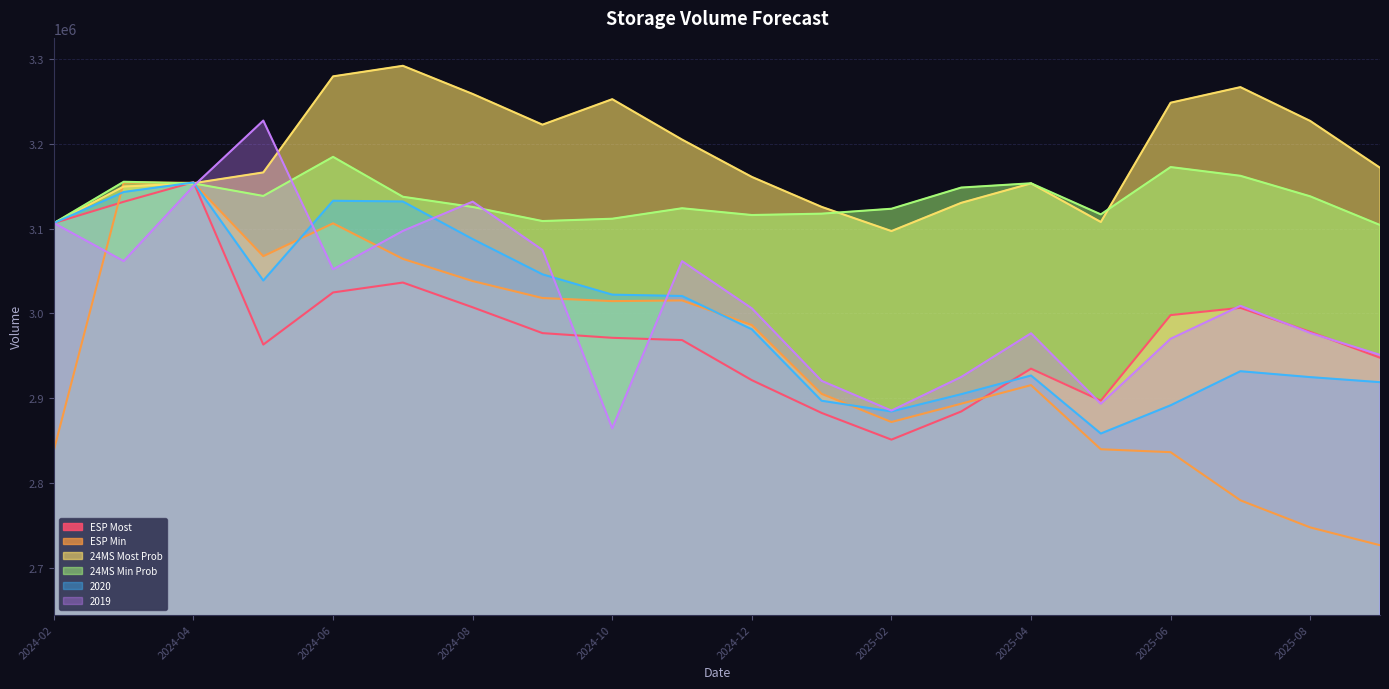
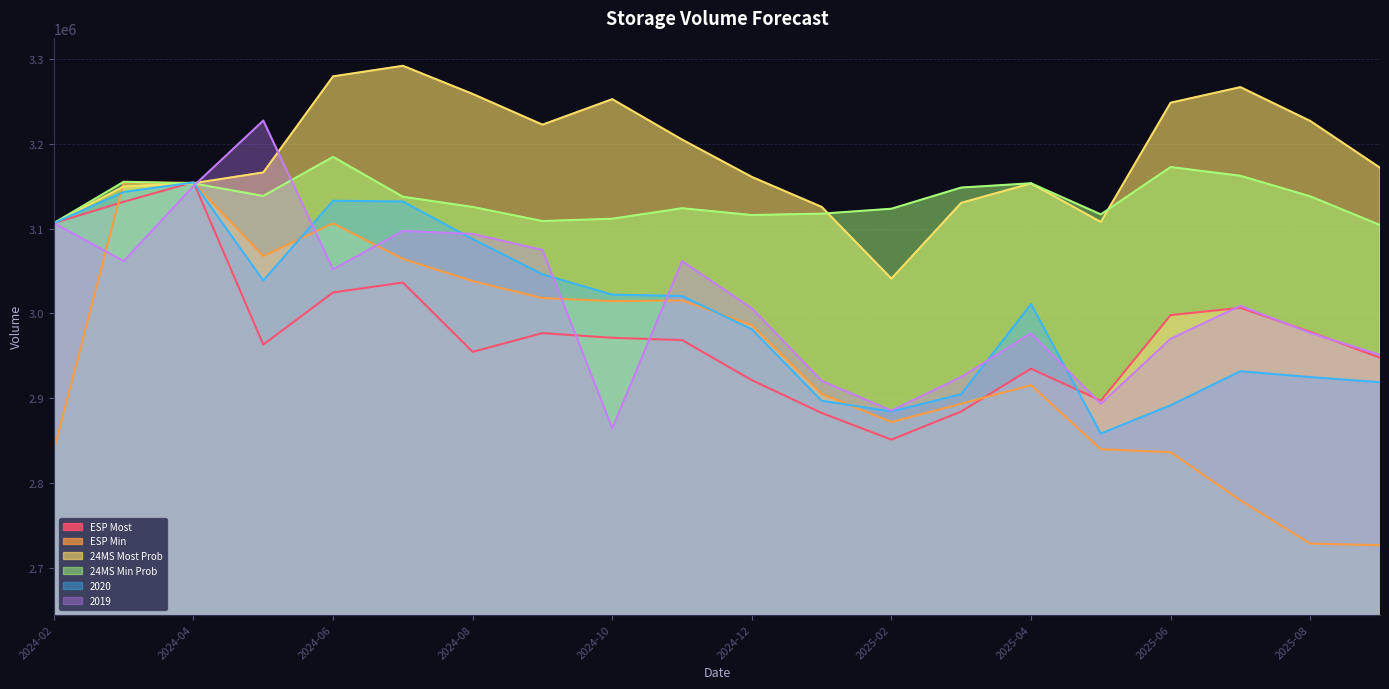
ESP Most, 2024-08: 3010000 -> 2950000
2019, 2024-08: 3130000 -> 3090000
24MS Most Prob, 2025-02: 3100000 -> 3040000
2020, 2025-04: 2930000 -> 3010000
ESP Min, 2025-08: 2750000 -> 2730000
